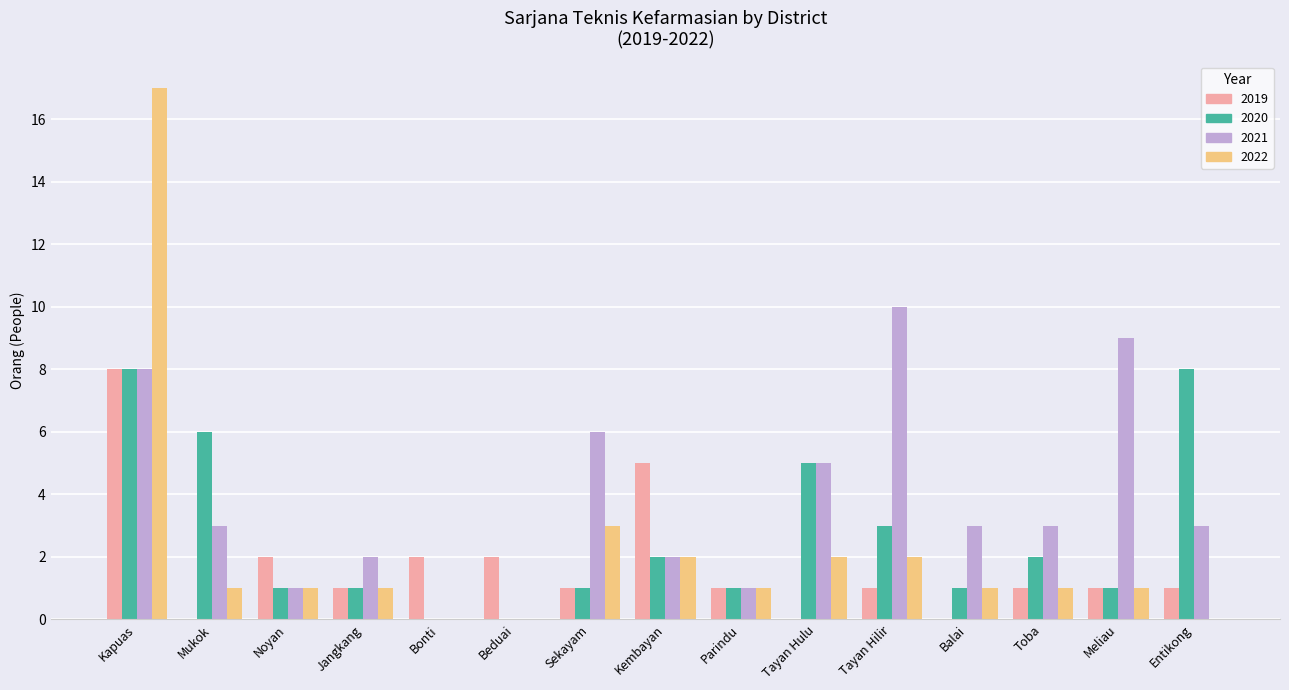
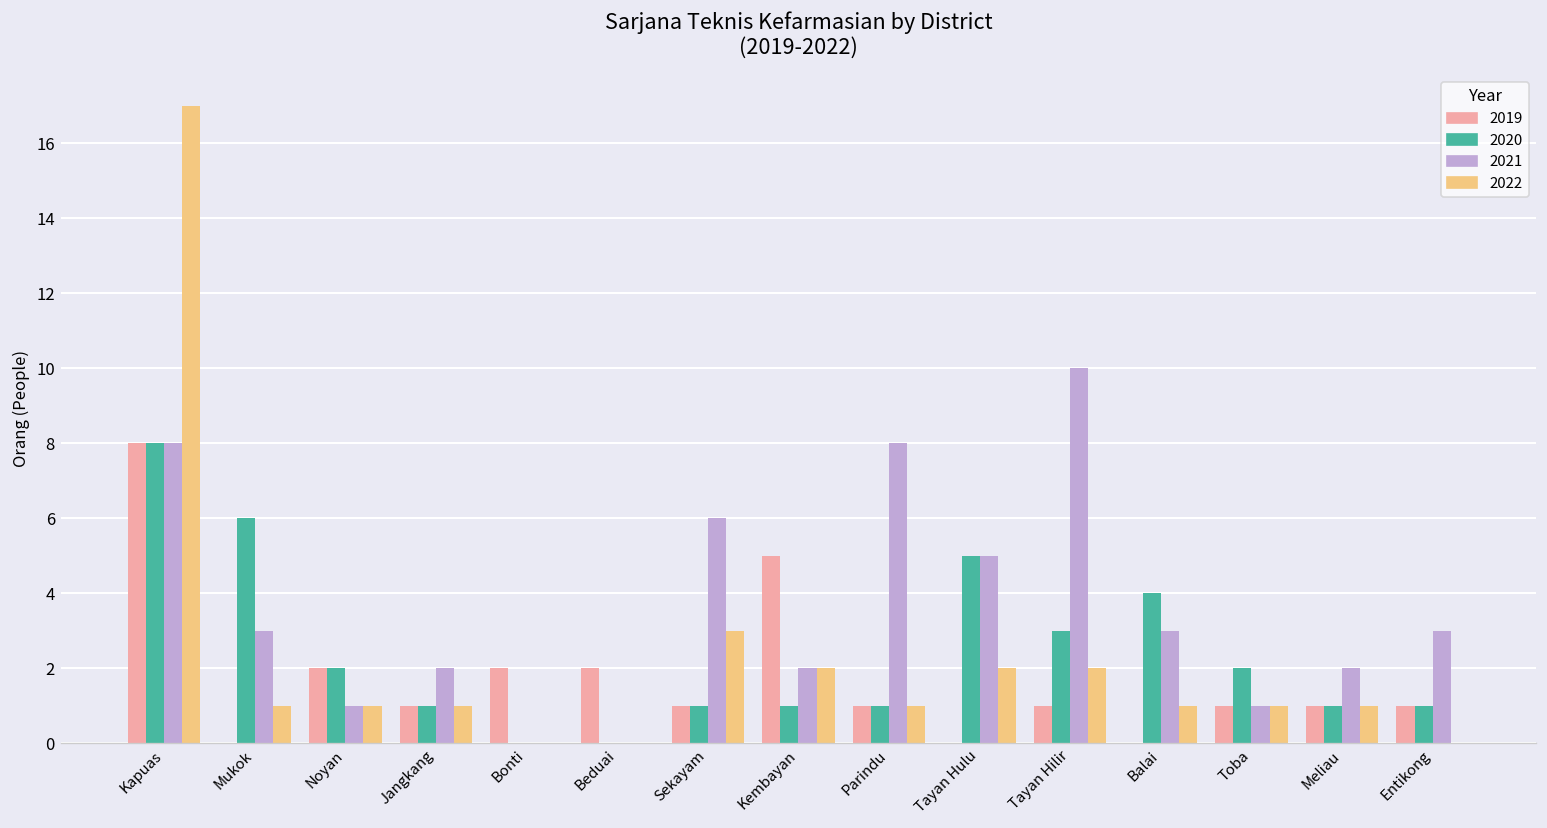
2020, Noyan: 1 -> 2
2020, Kembayan: 2 -> 1
2021, Parindu: 1 -> 8
2020, Balai: 1 -> 4
2021, Toba: 3 -> 1
2021, Meliau: 9 -> 2
2020, Entikong: 8 -> 1
